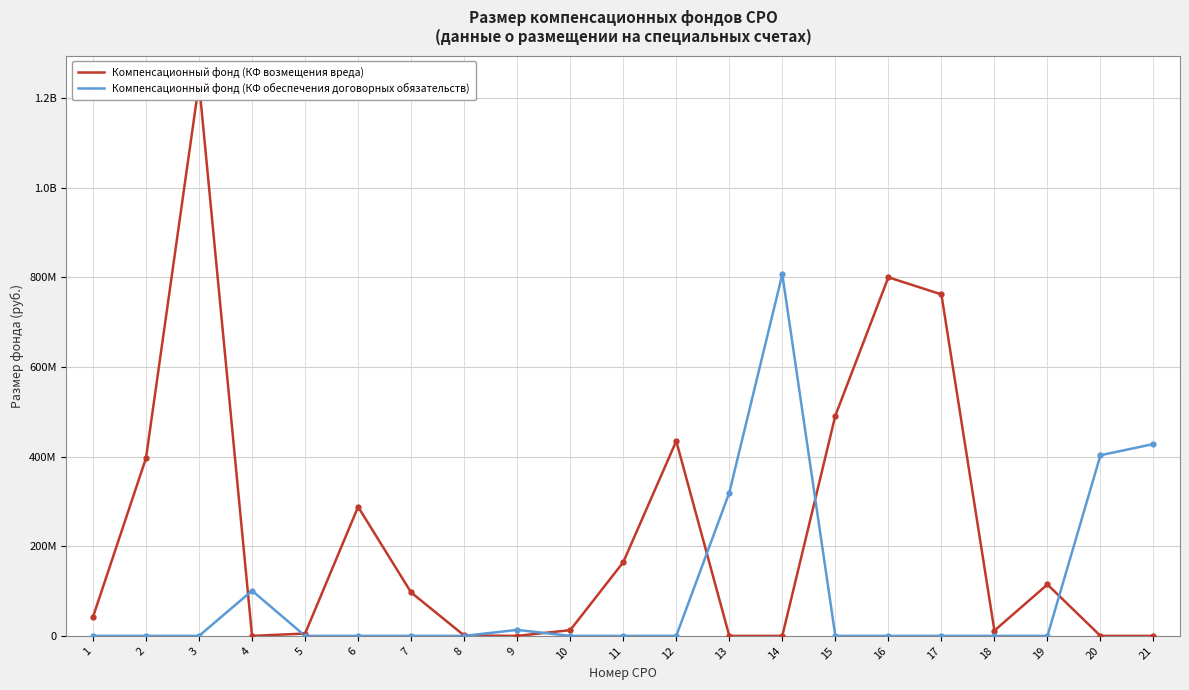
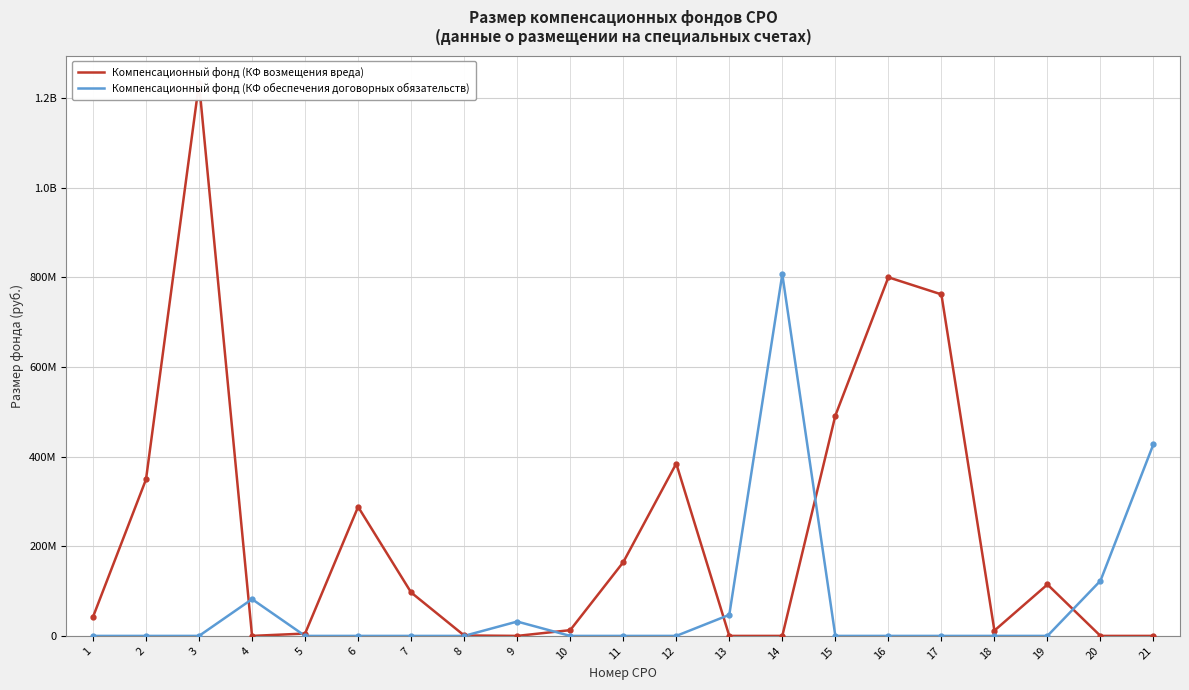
Компенсационный фонд (КФ возмещения вреда), 2: 400000000 -> 350000000
Компенсационный фонд (КФ обеспечения договорных обязательств), 4: 100000000 -> 80000000
Компенсационный фонд (КФ обеспечения договорных обязательств), 9: 10000000 -> 30000000
Компенсационный фонд (КФ возмещения вреда), 12: 430000000 -> 380000000
Компенсационный фонд (КФ обеспечения договорных обязательств), 13: 320000000 -> 50000000
Компенсационный фонд (КФ обеспечения договорных обязательств), 20: 400000000 -> 120000000
